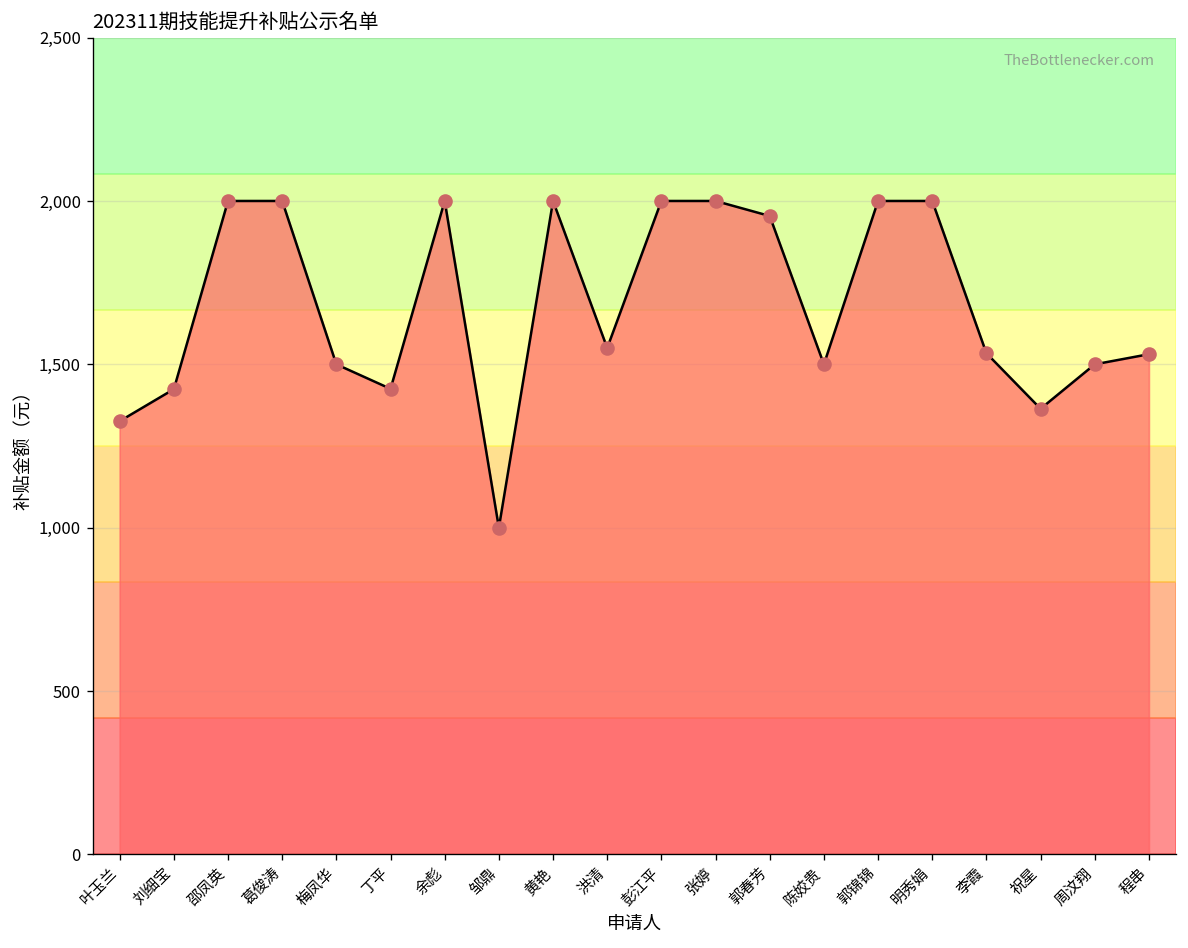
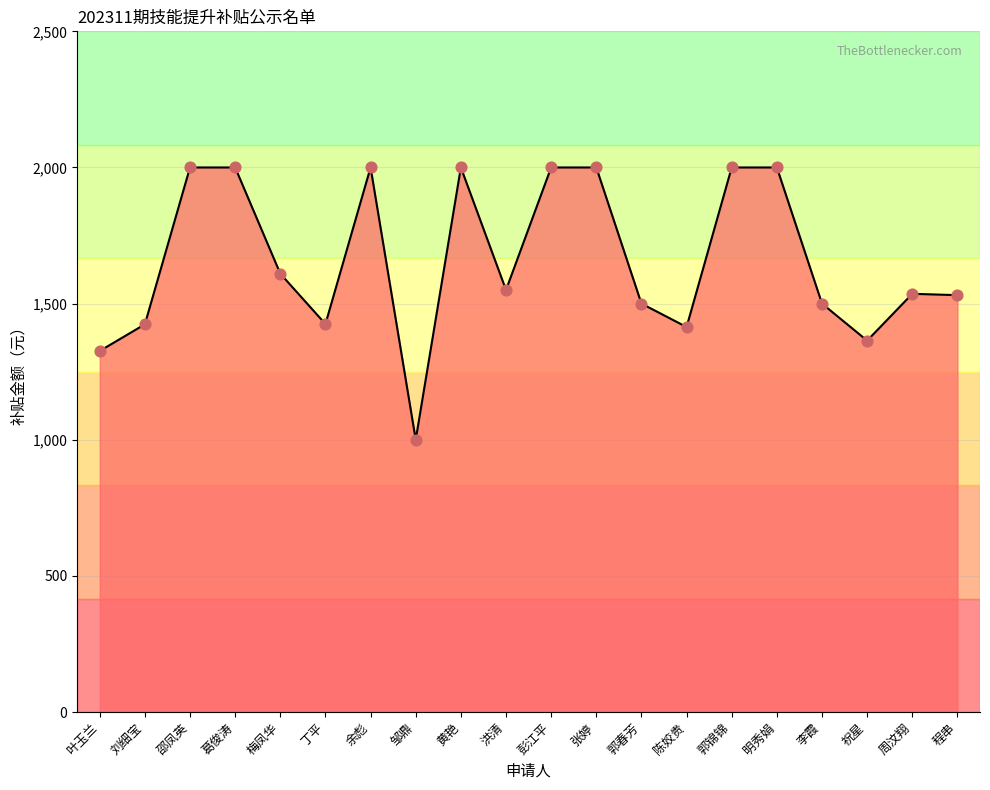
梅凤华: 1,500 -> 1,610
郭春芳: 1,950 -> 1,500
陈姣贵: 1,500 -> 1,410
李霞: 1,530 -> 1,500
周汶翔: 1,500 -> 1,540
